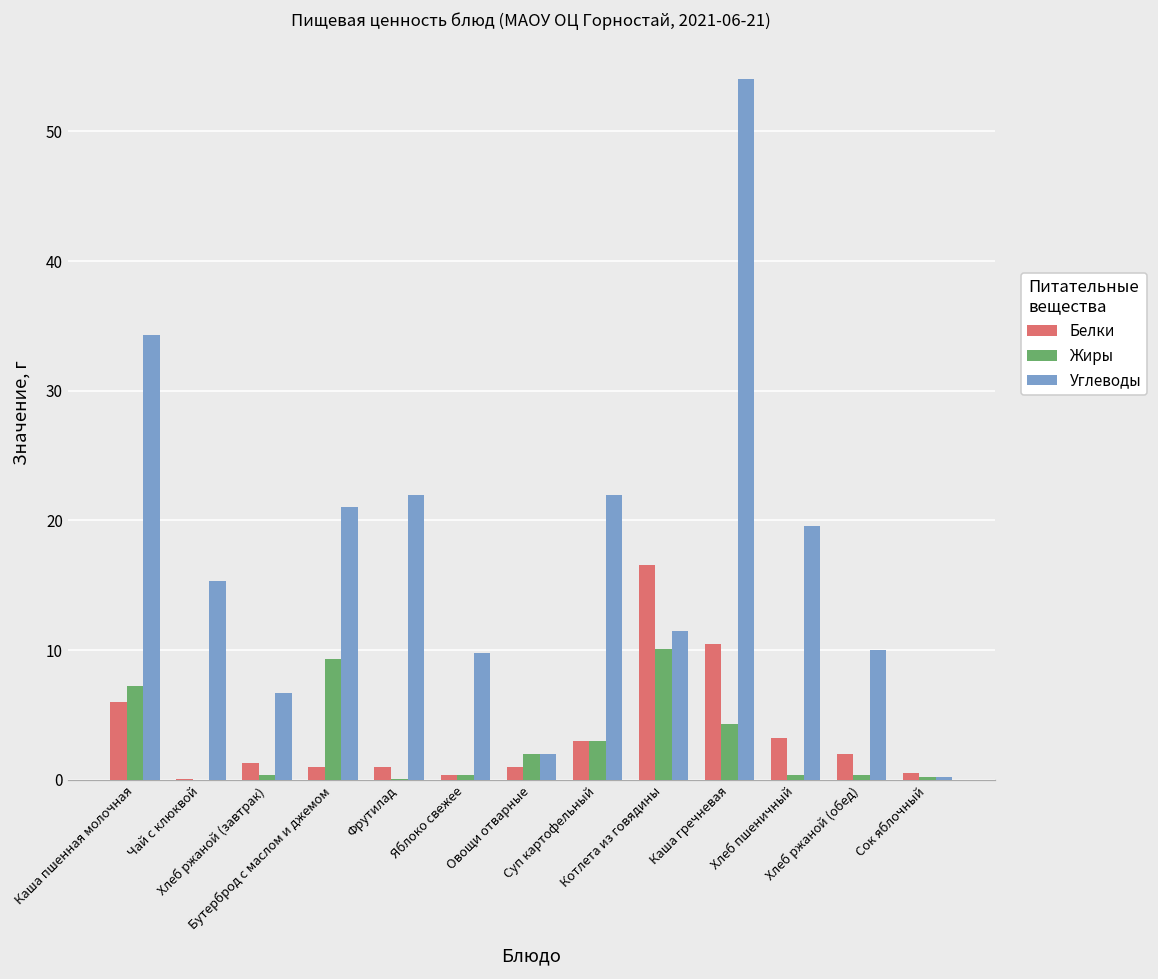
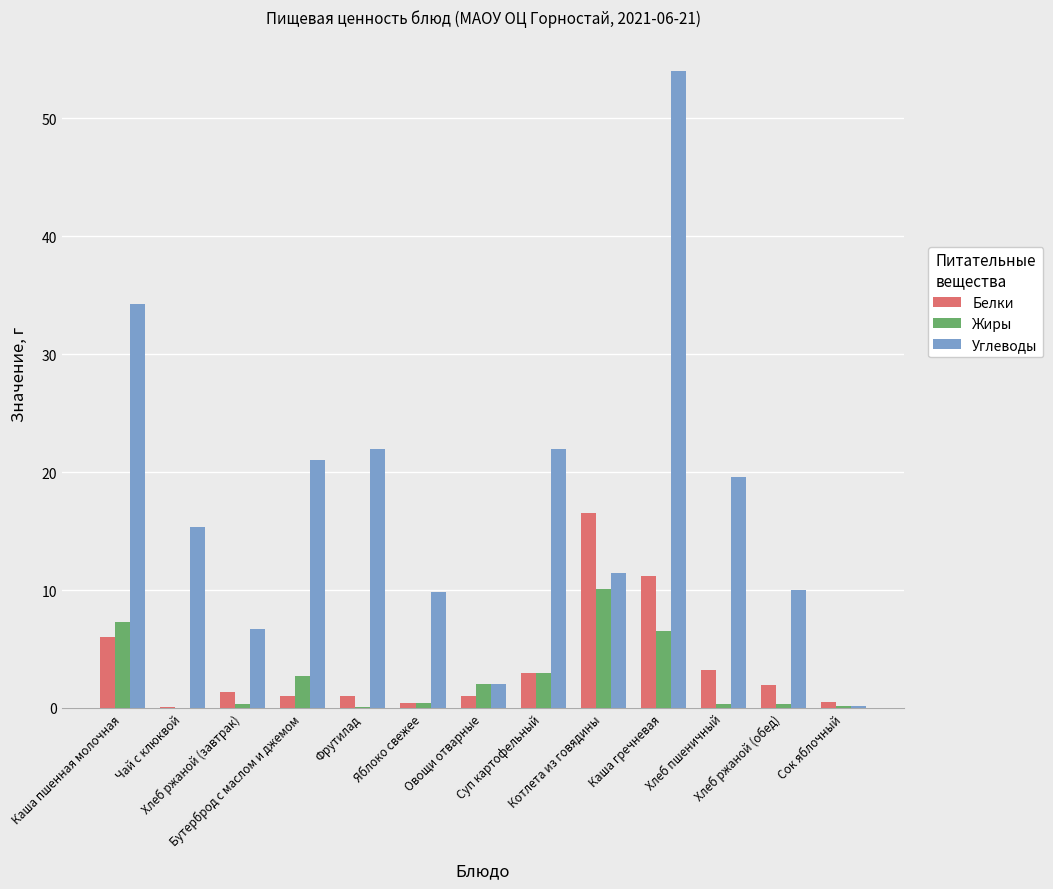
Жиры, Бутерброд с маслом и джемом: 9.3 -> 2.7
Белки, Каша гречневая: 10.5 -> 11.2
Жиры, Каша гречневая: 4.3 -> 6.5
